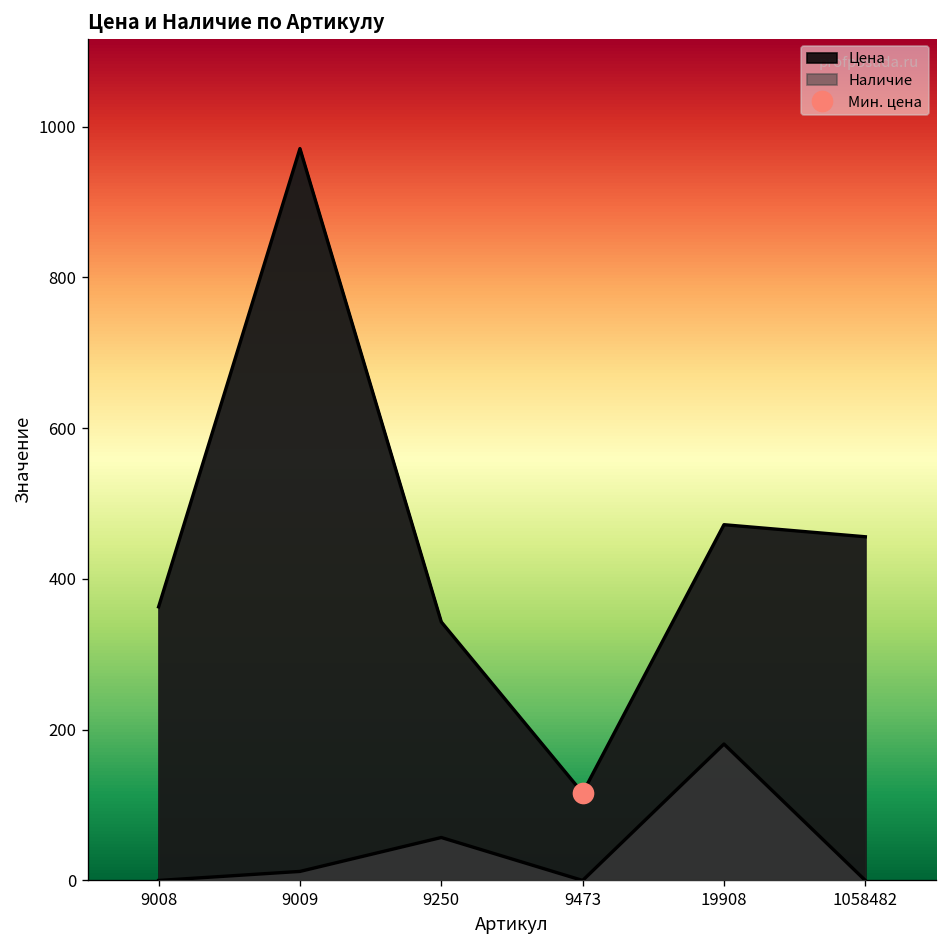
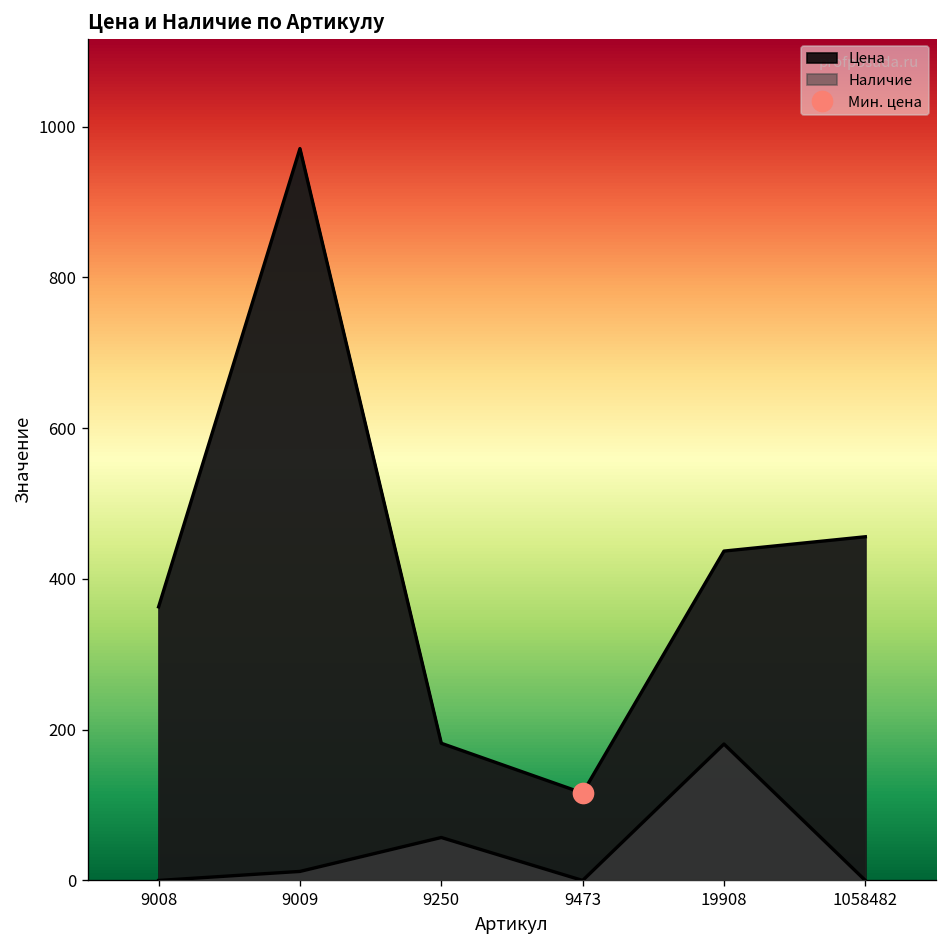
Цена, 9250: 340 -> 180
Цена, 19908: 470 -> 440
